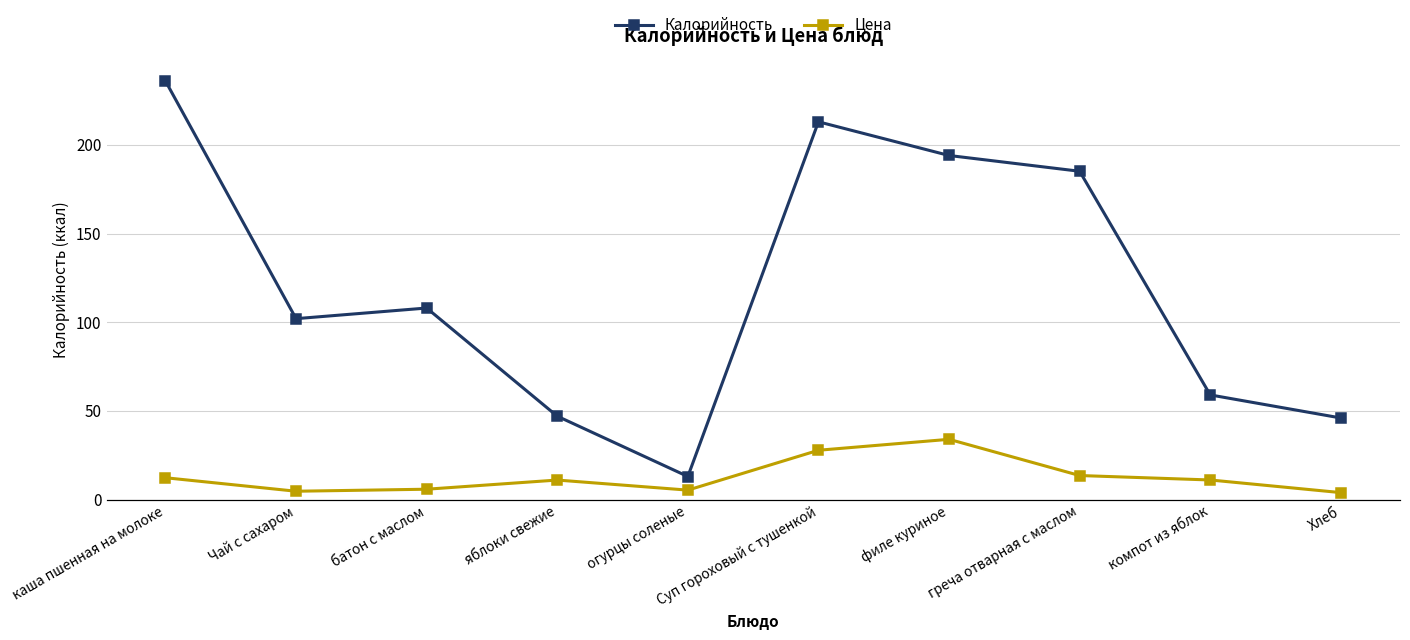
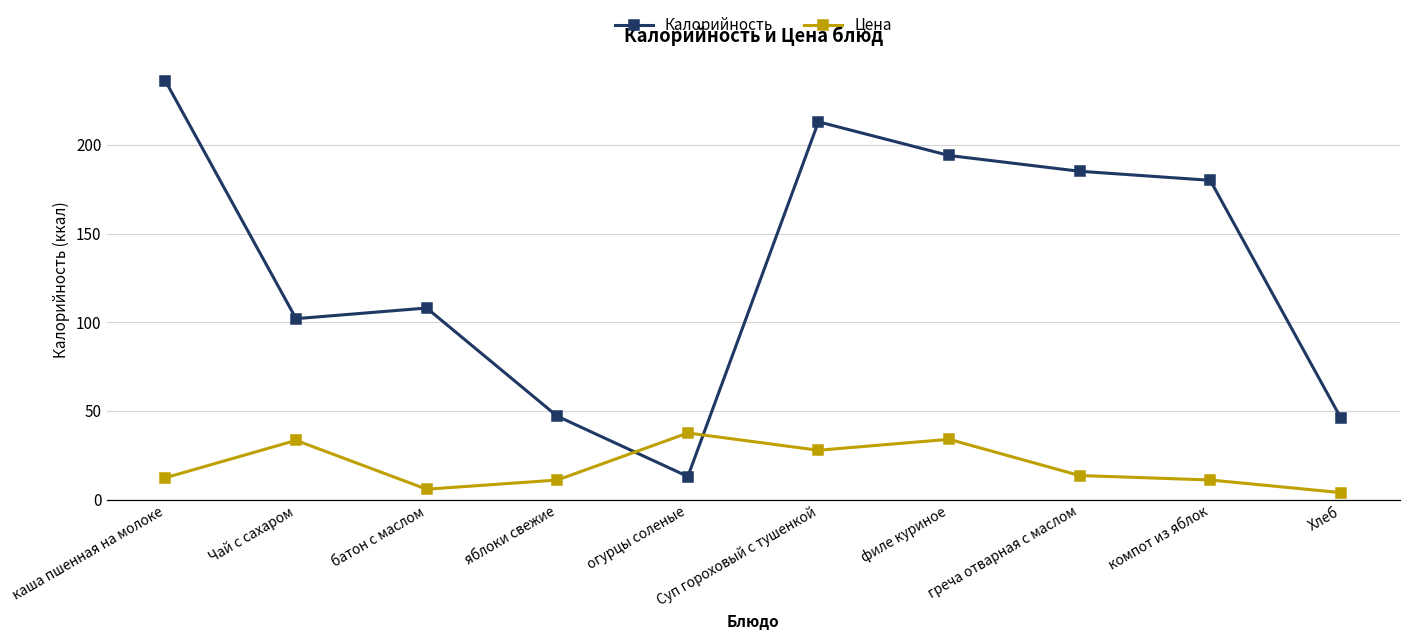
Цена, Чай с сахаром: 5 -> 33
Цена, огурцы соленые: 5 -> 38
Калорийность, компот из яблок: 59 -> 180
